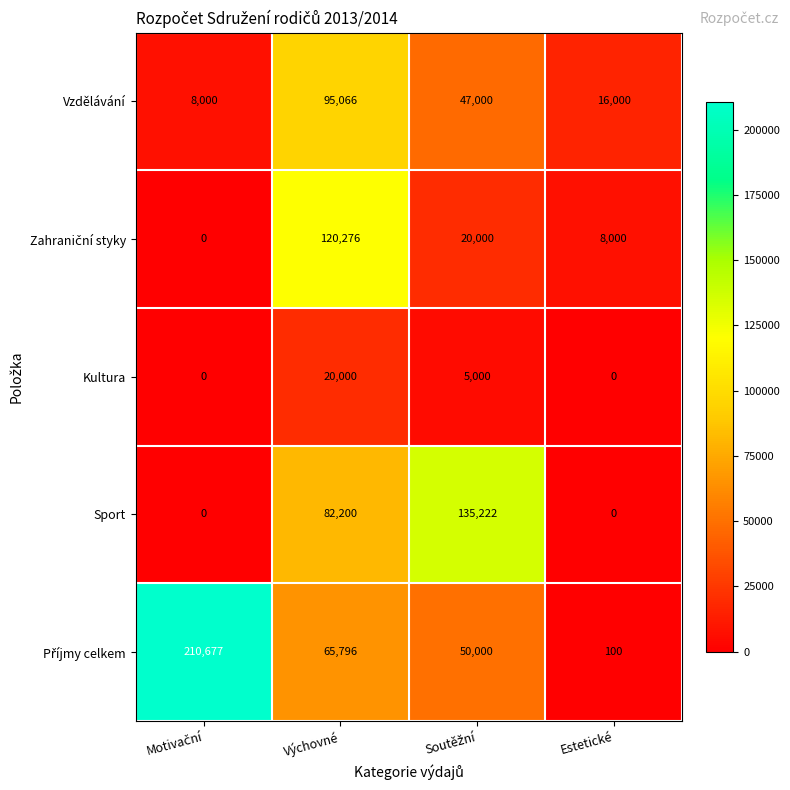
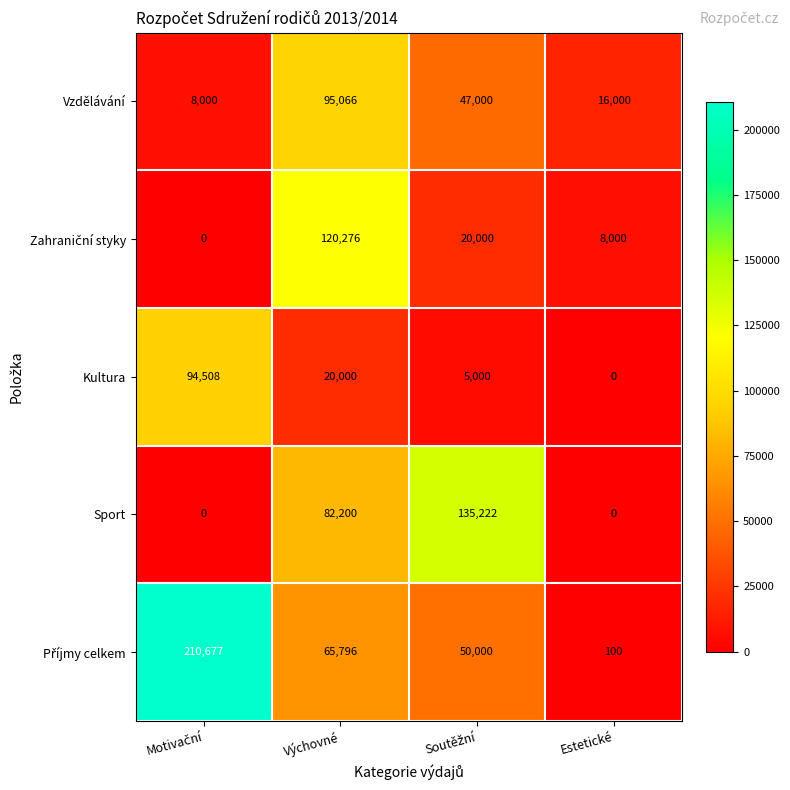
Kultura, Motivační: 0 -> 94,508
